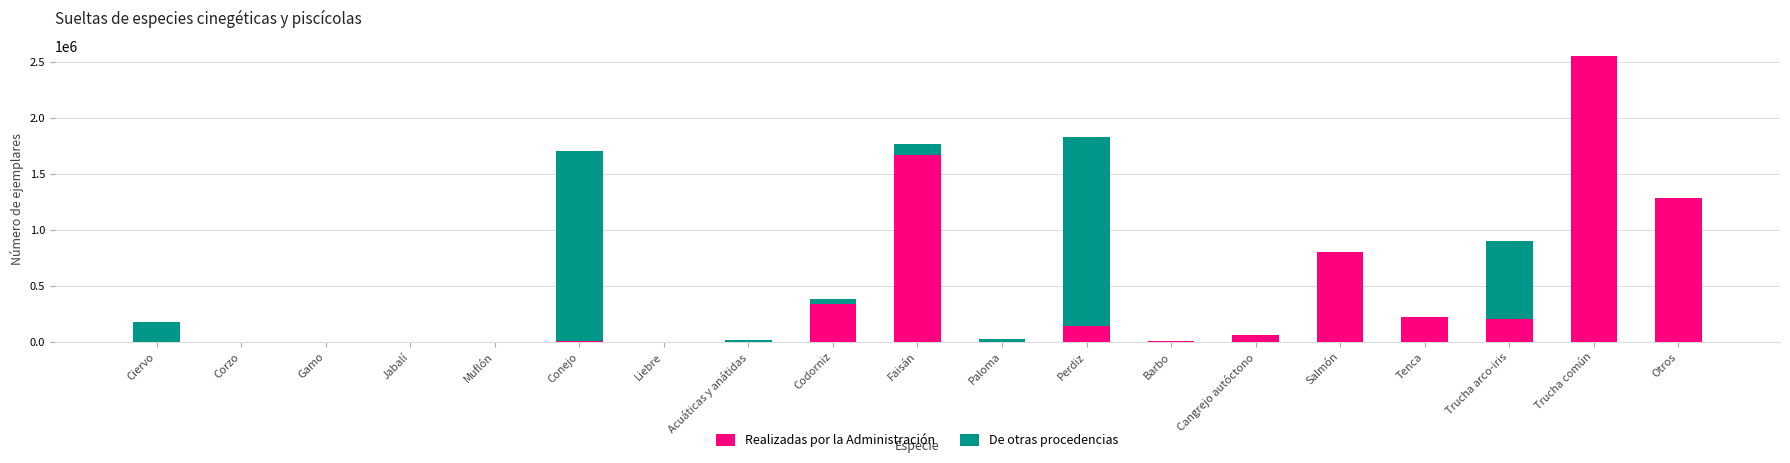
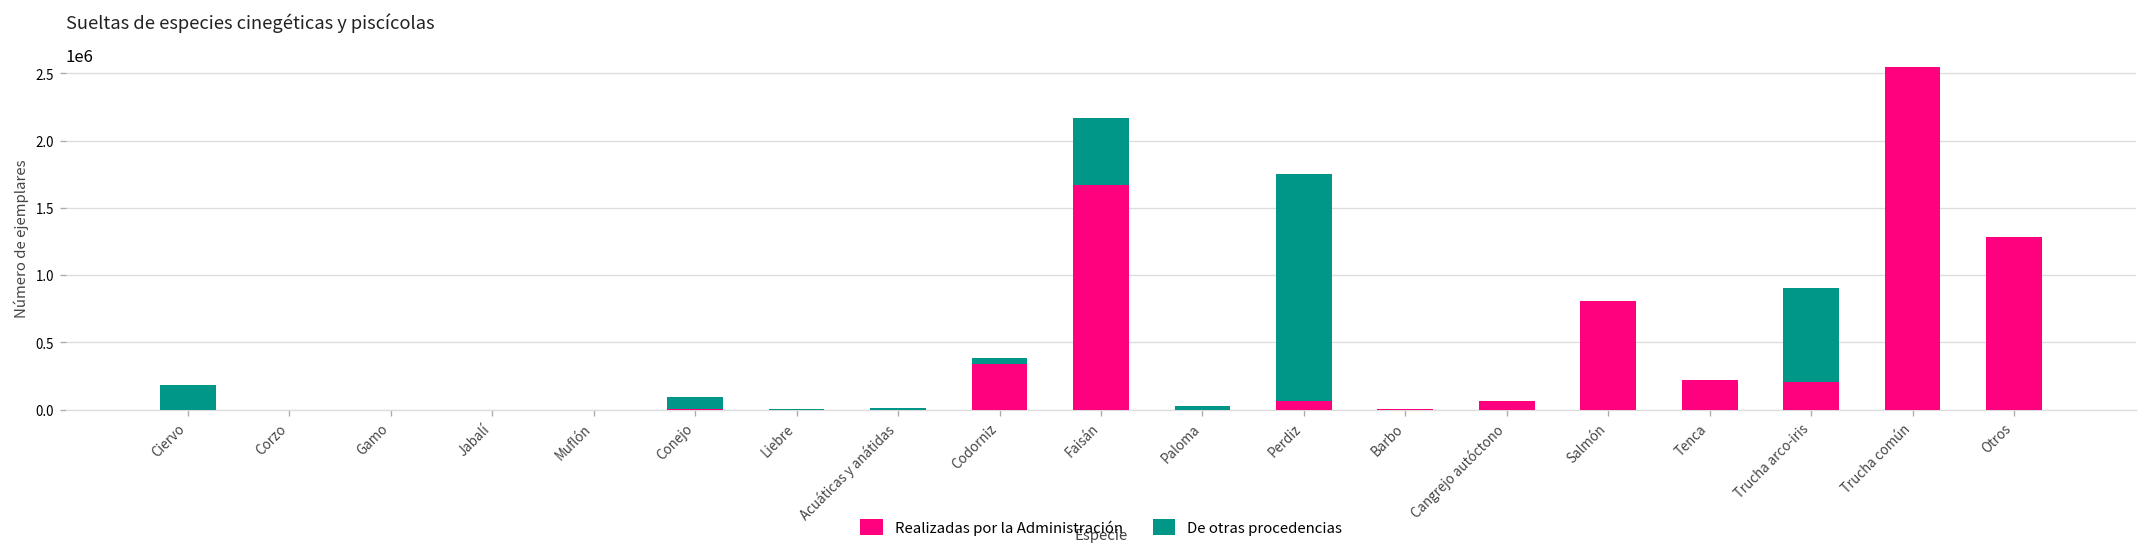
De otras procedencias, Conejo: 1700000 -> 90000
De otras procedencias, Faisán: 100000 -> 500000
Realizadas por la Administración, Perdiz: 140000 -> 60000
